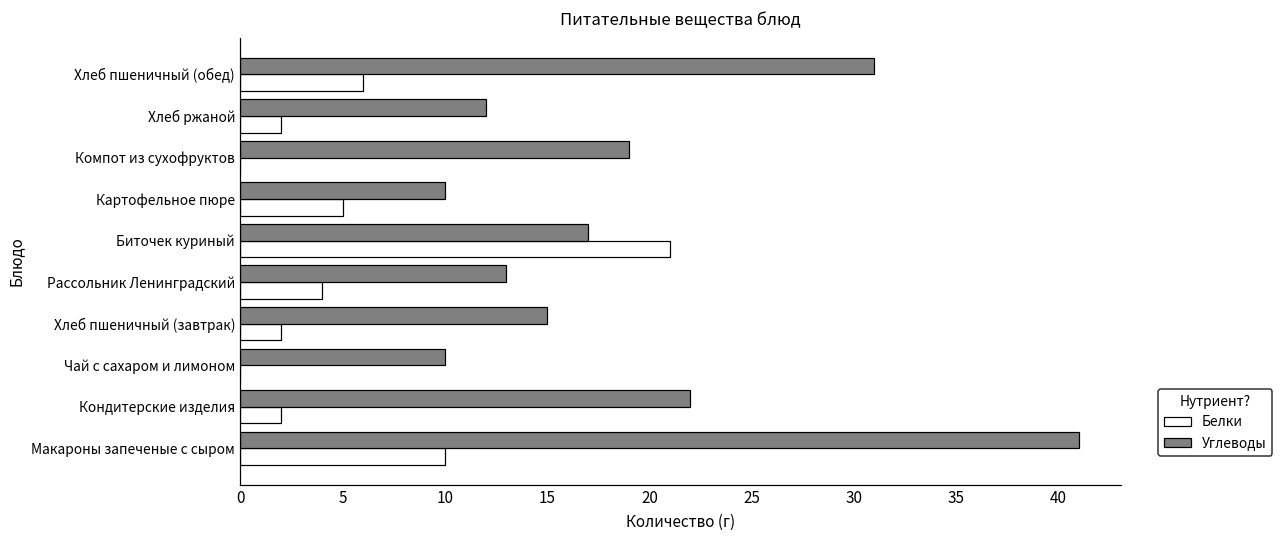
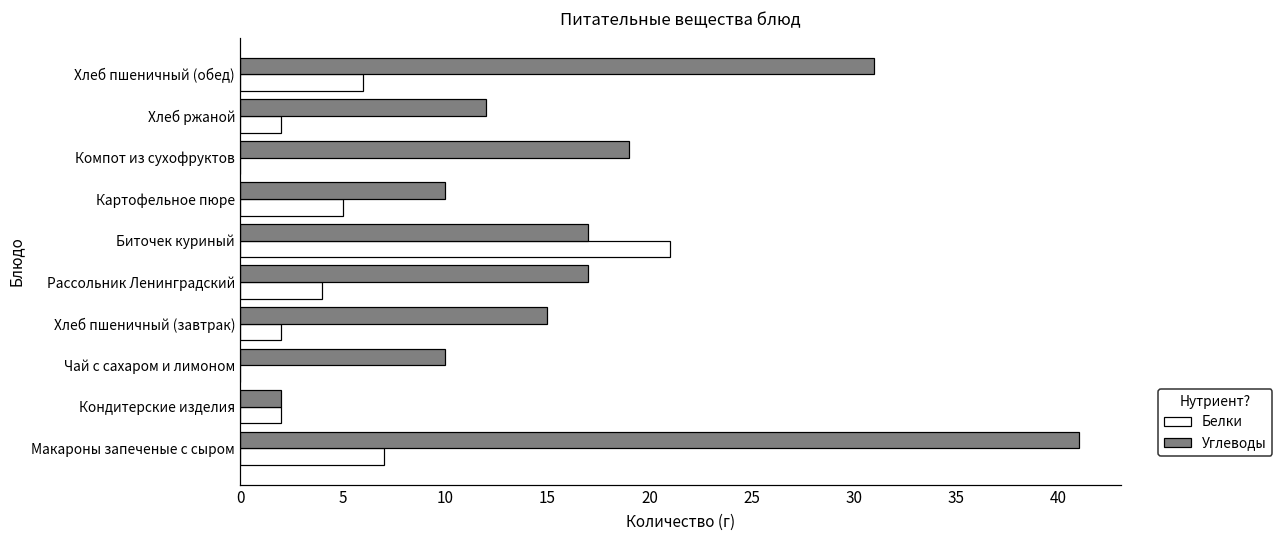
Углеводы, Рассольник Ленинградский: 13 -> 17
Углеводы, Кондитерские изделия: 22 -> 2
Белки, Макароны запеченые с сыром: 10 -> 7
